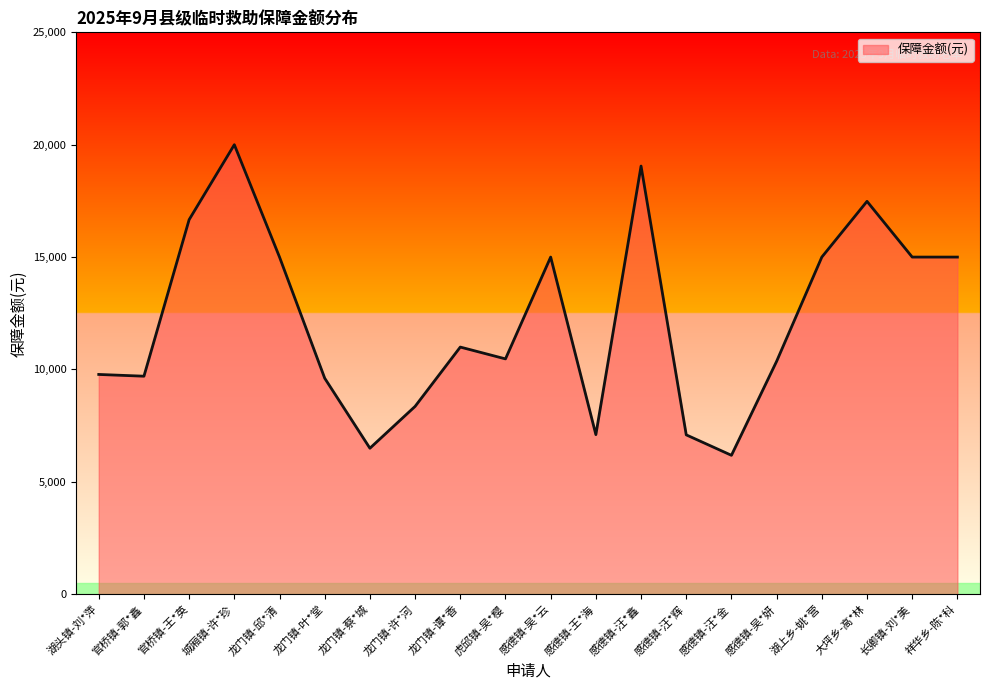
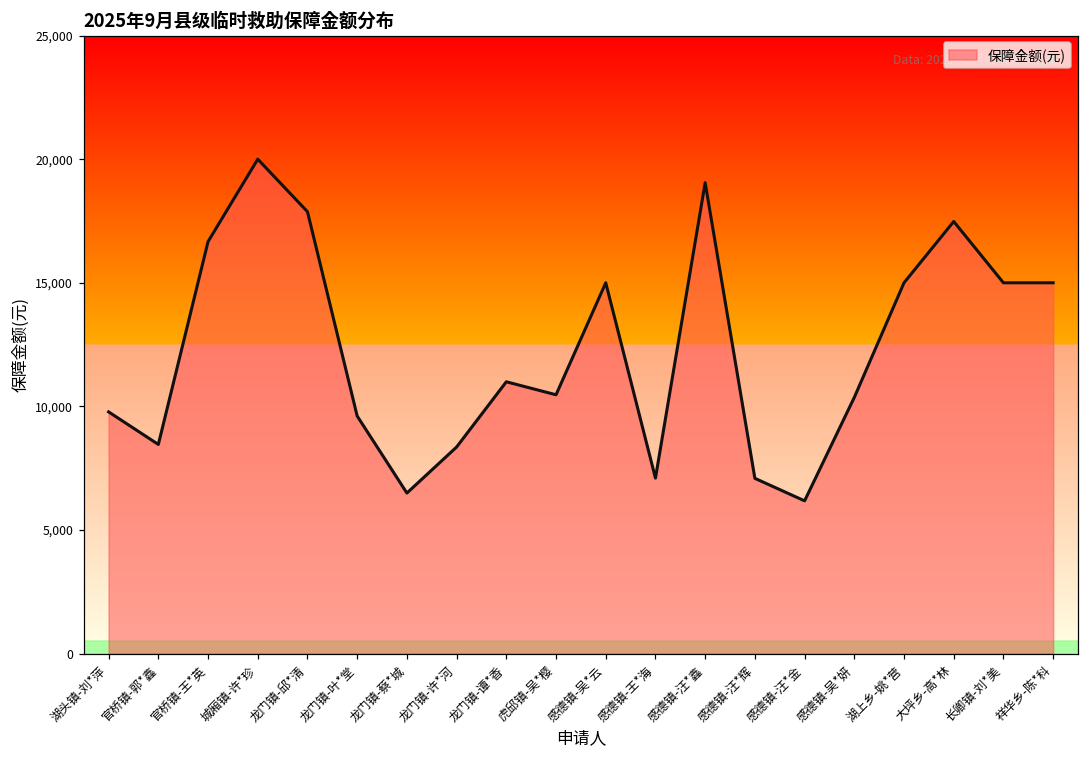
官桥镇-郭*鑫: 9,700 -> 8,500
龙门镇-邱*清: 15,000 -> 17,900
